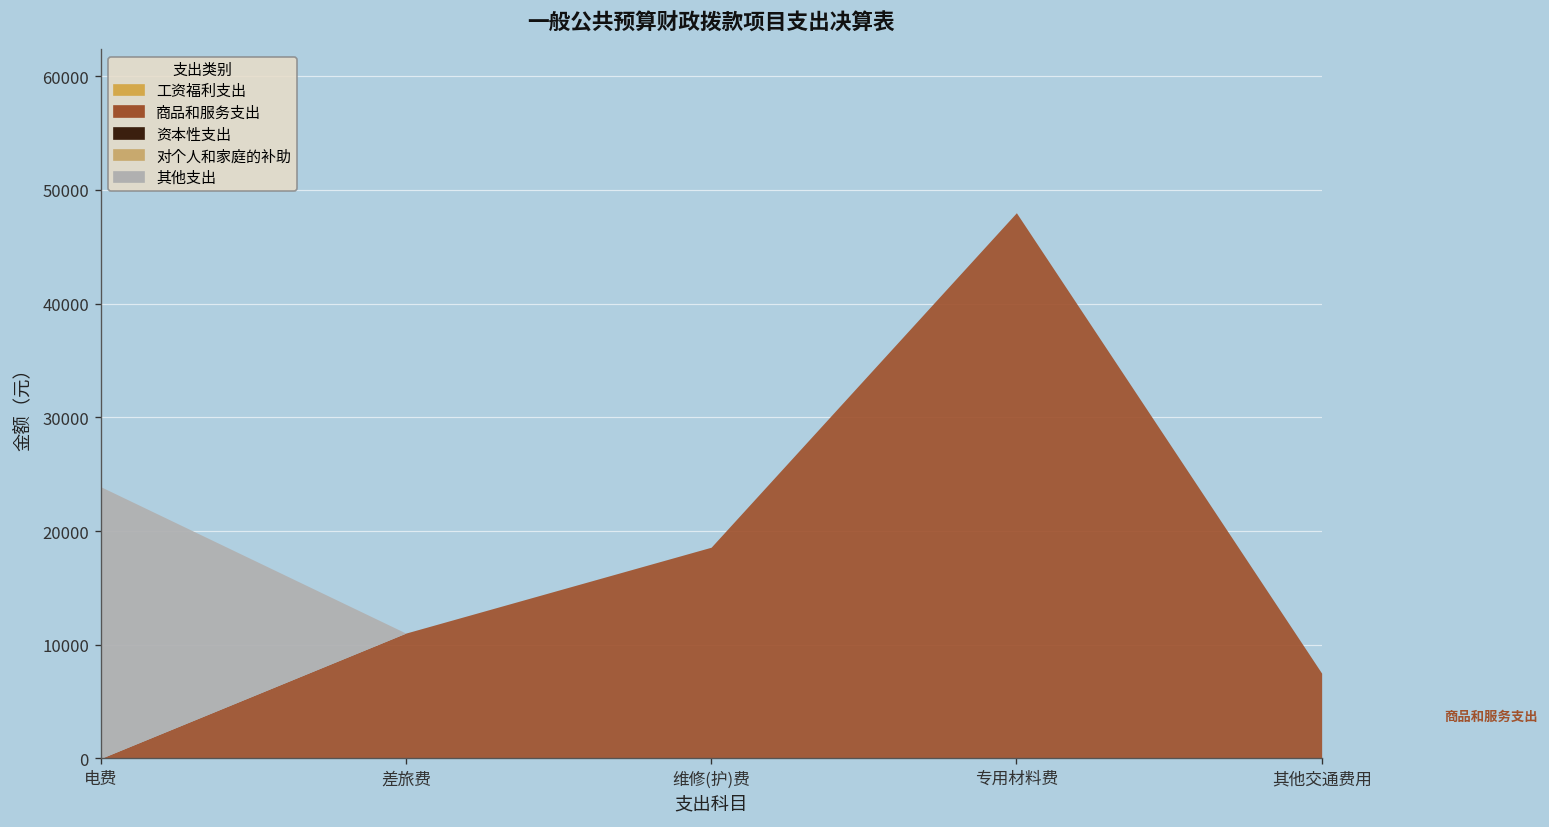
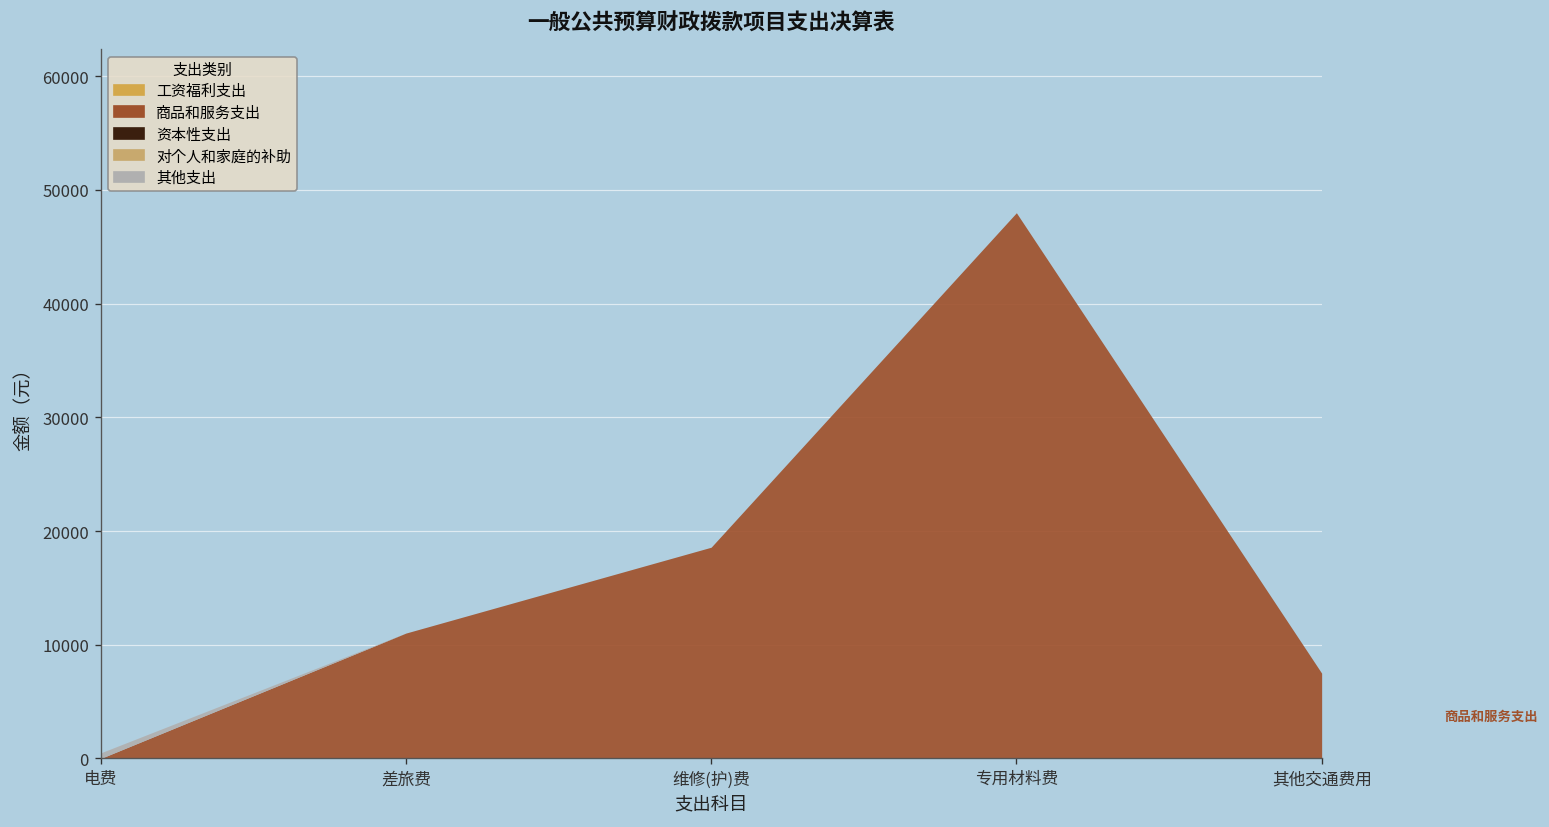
其他支出, 电费: 24000 -> 0
